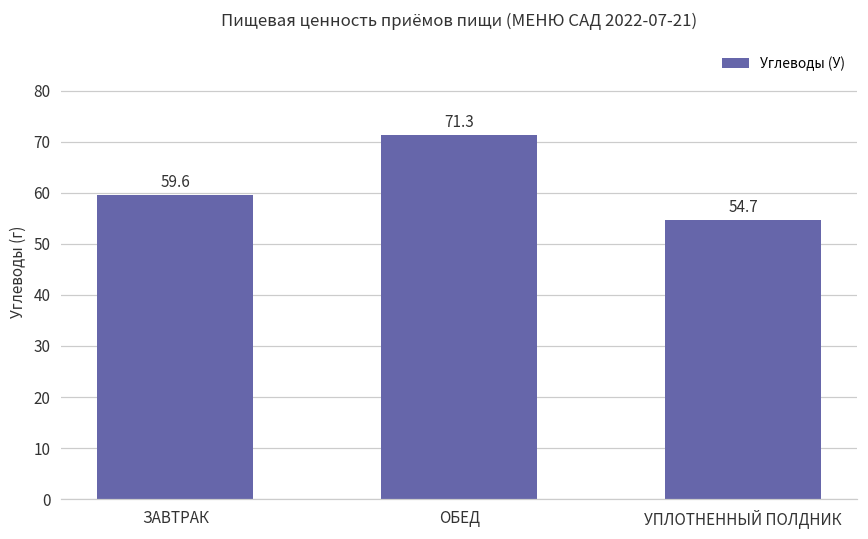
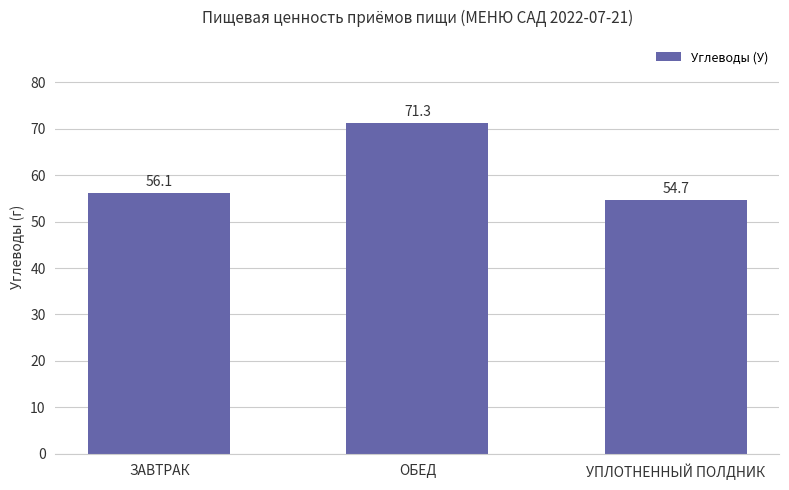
ЗАВТРАК: 59.6 -> 56.1
